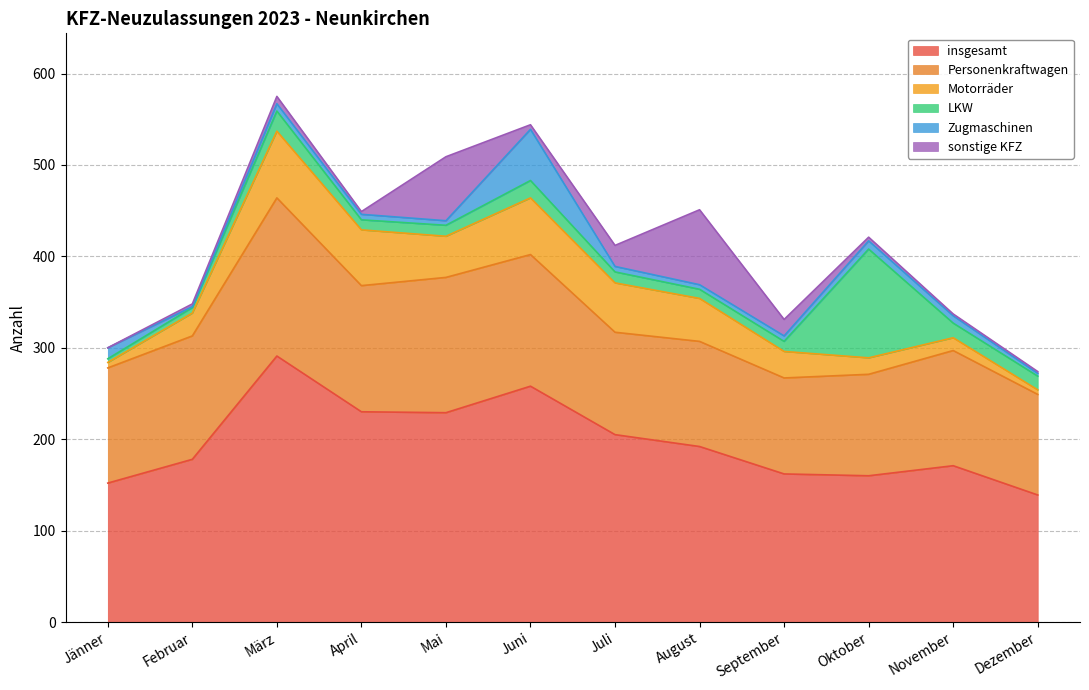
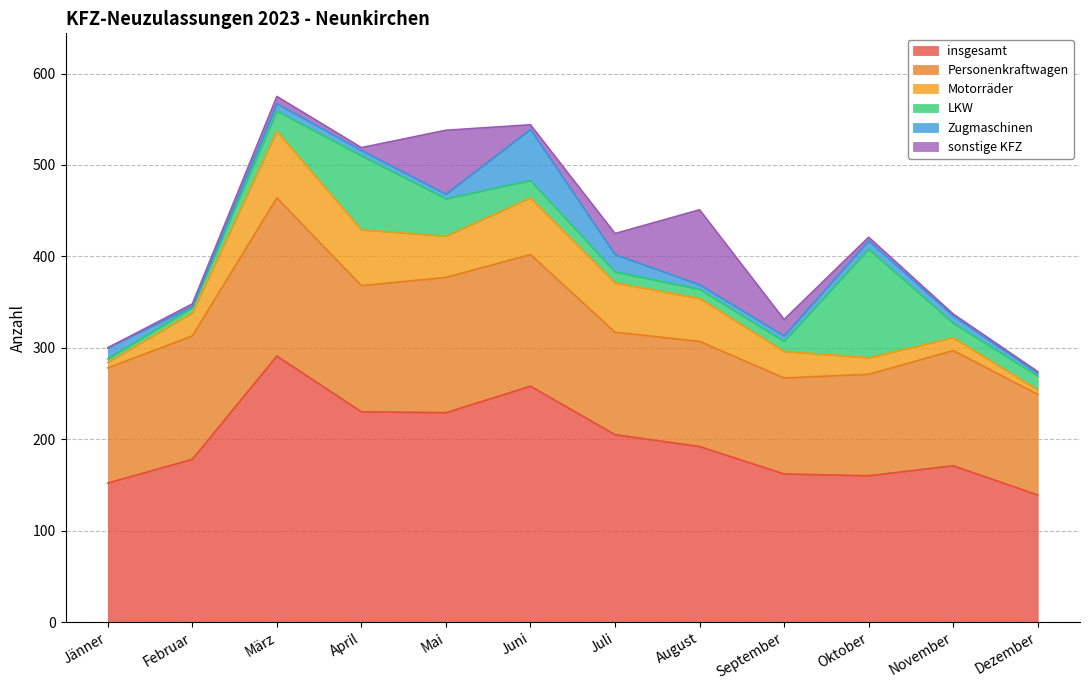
LKW, April: 10 -> 80
LKW, Mai: 10 -> 40
Zugmaschinen, Juli: 10 -> 20
